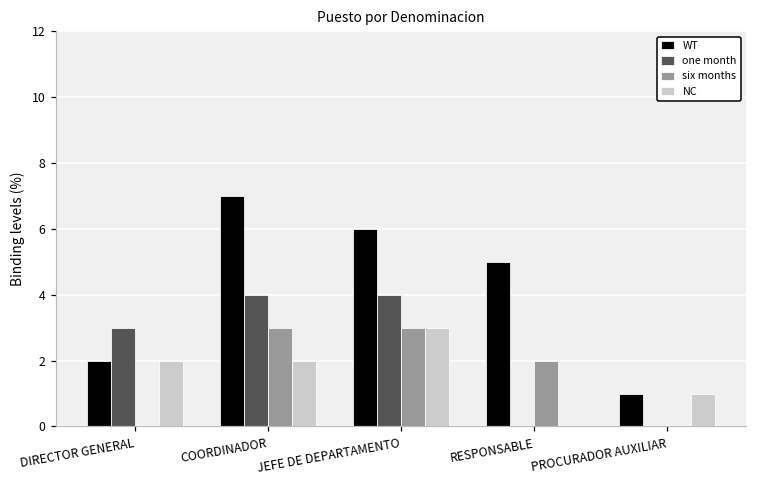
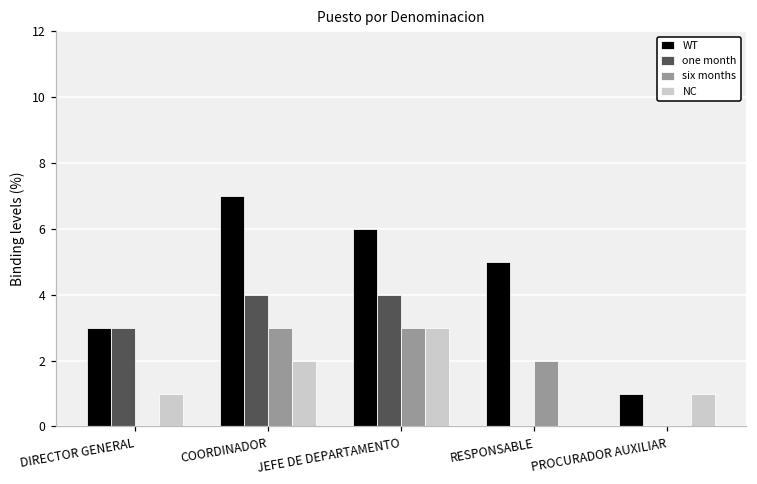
WT, DIRECTOR GENERAL: 2 -> 3
NC, DIRECTOR GENERAL: 2 -> 1
